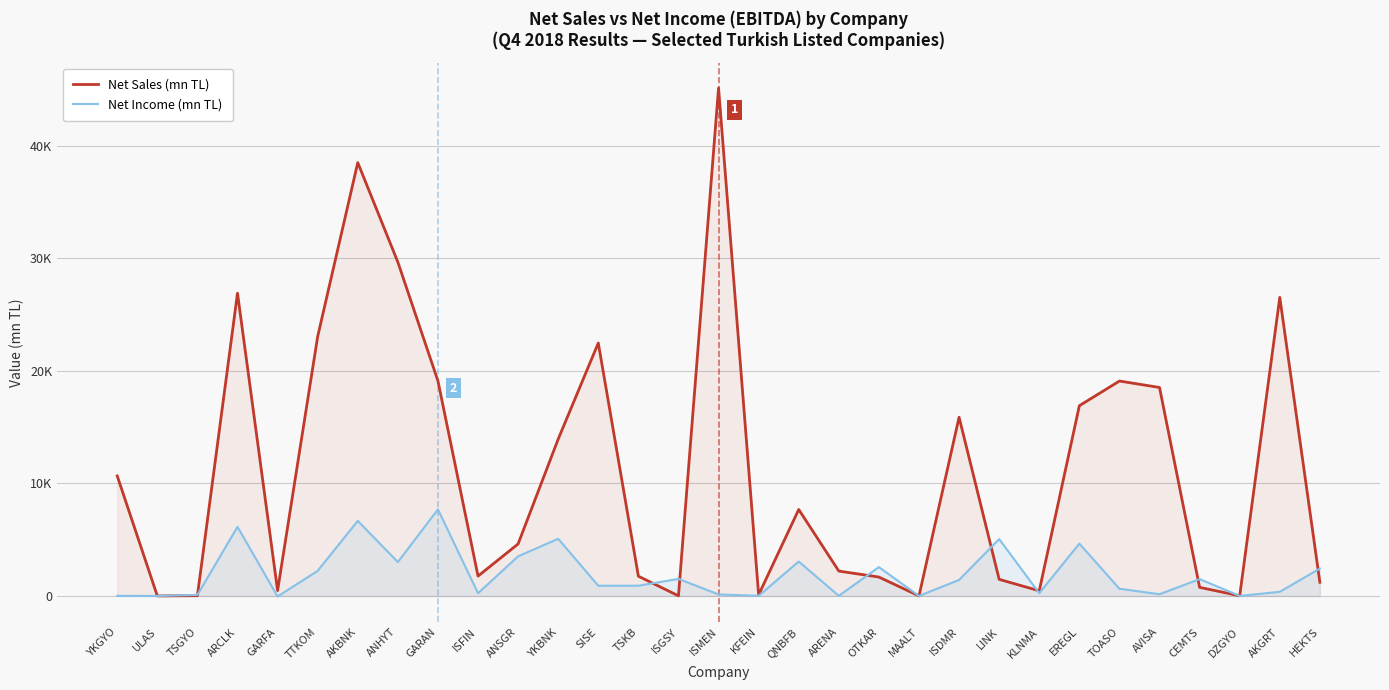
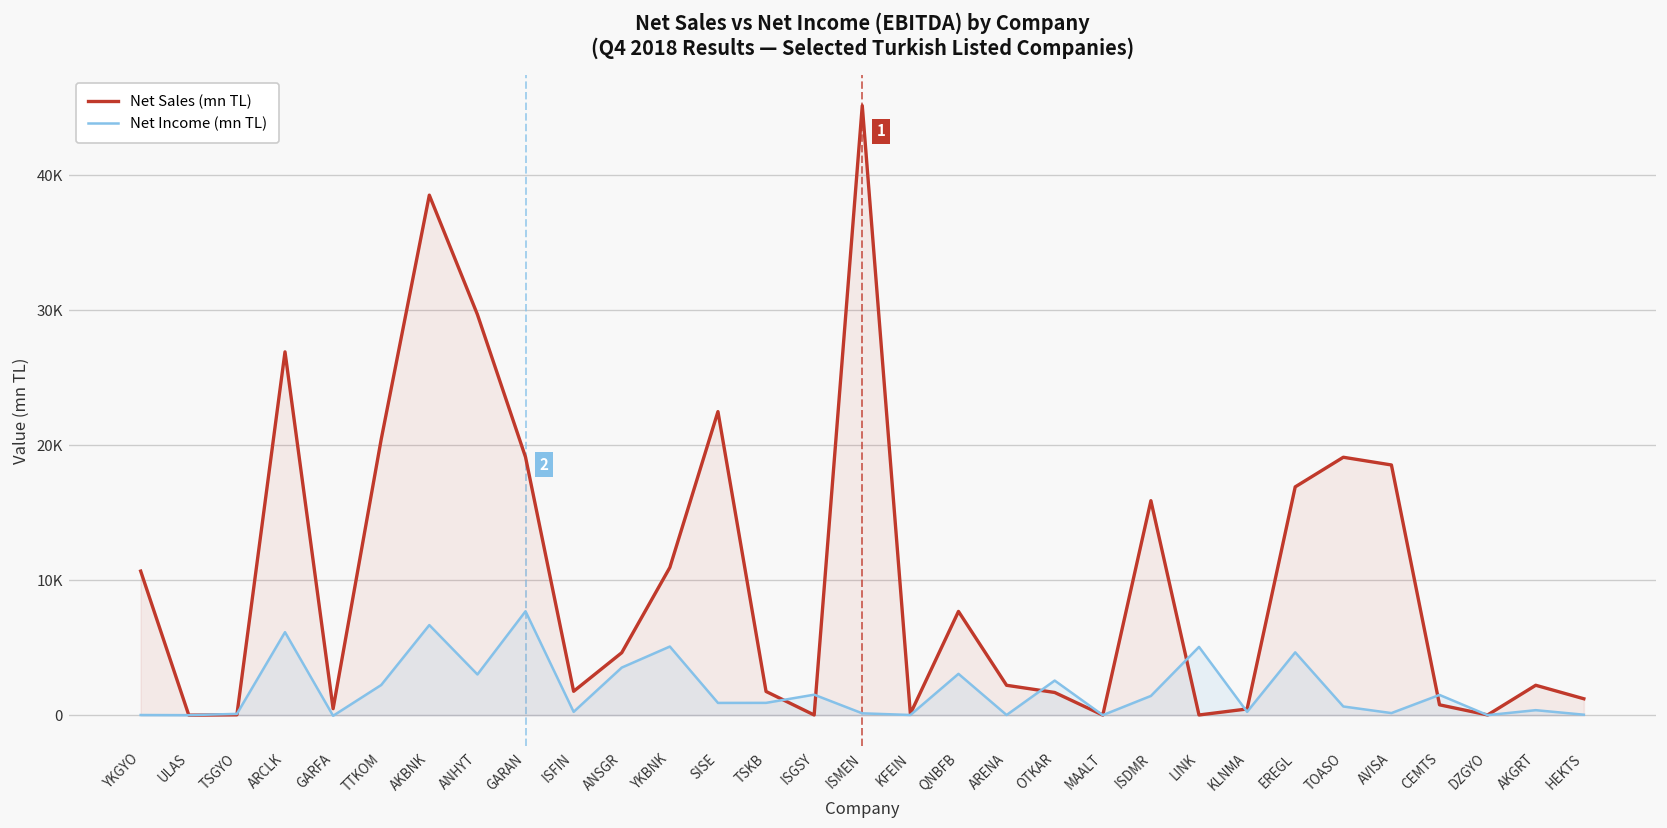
Net Sales (mn TL), TTKOM: 23100 -> 20400
Net Sales (mn TL), YKBNK: 13900 -> 10900
Net Sales (mn TL), LINK: 1500 -> 0
Net Sales (mn TL), AKGRT: 26500 -> 2200
Net Income (mn TL), HEKTS: 2400 -> 0
